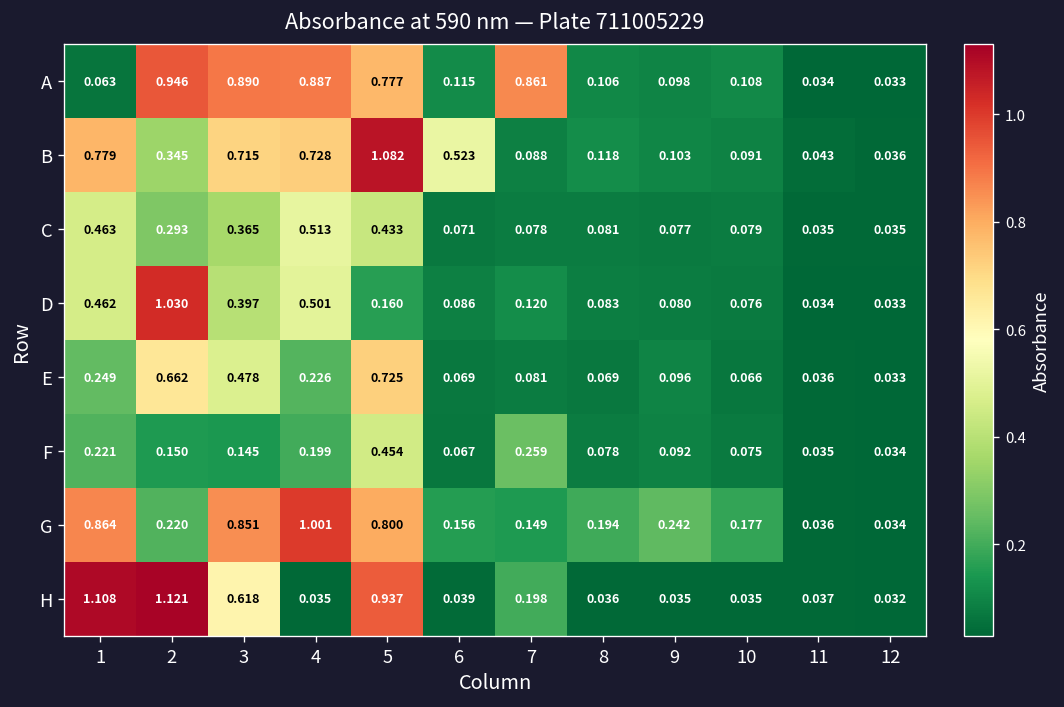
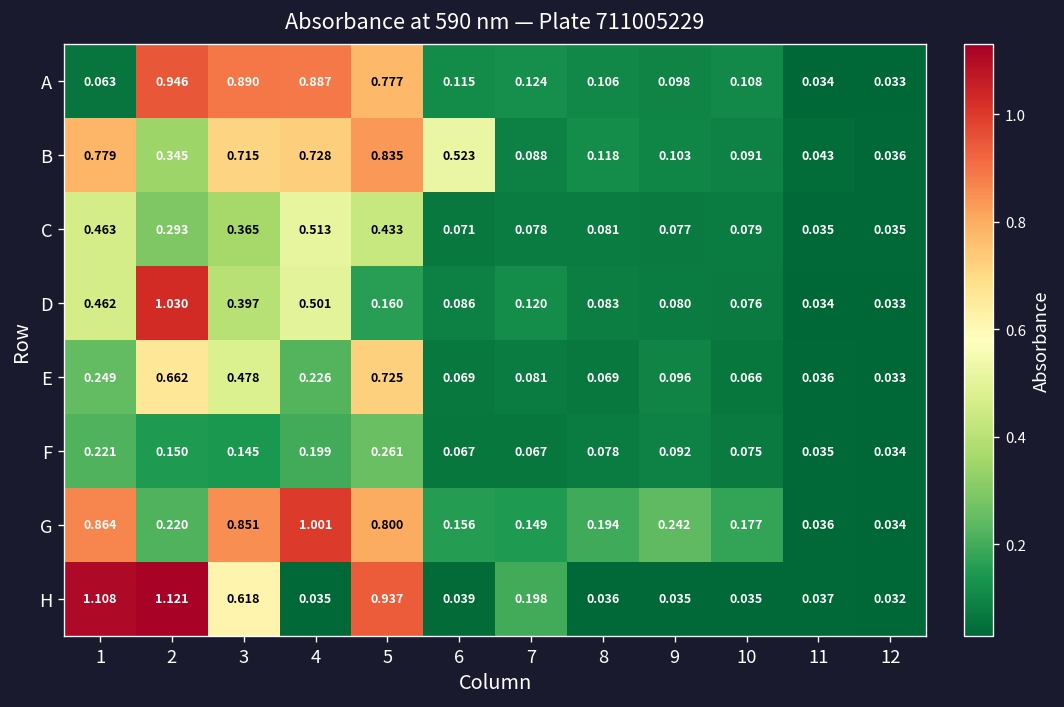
A, 7: 0.861 -> 0.124
B, 5: 1.082 -> 0.835
F, 5: 0.454 -> 0.261
F, 7: 0.259 -> 0.067
